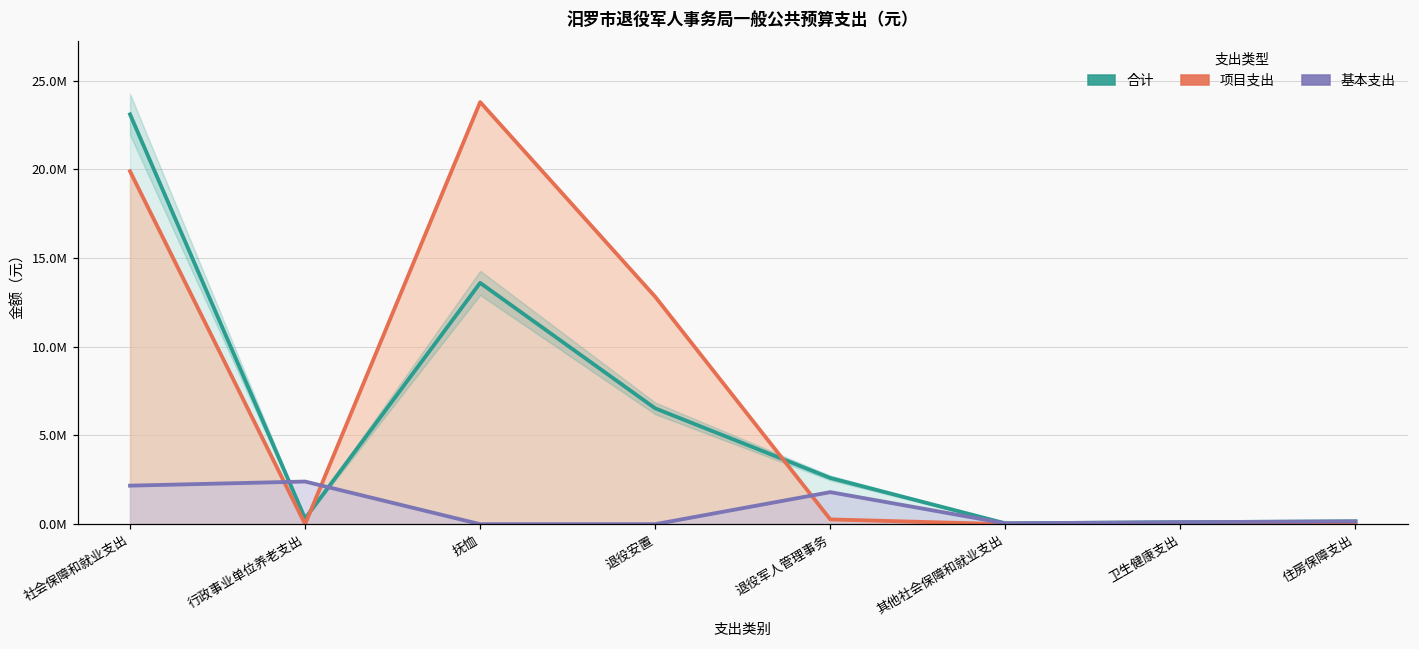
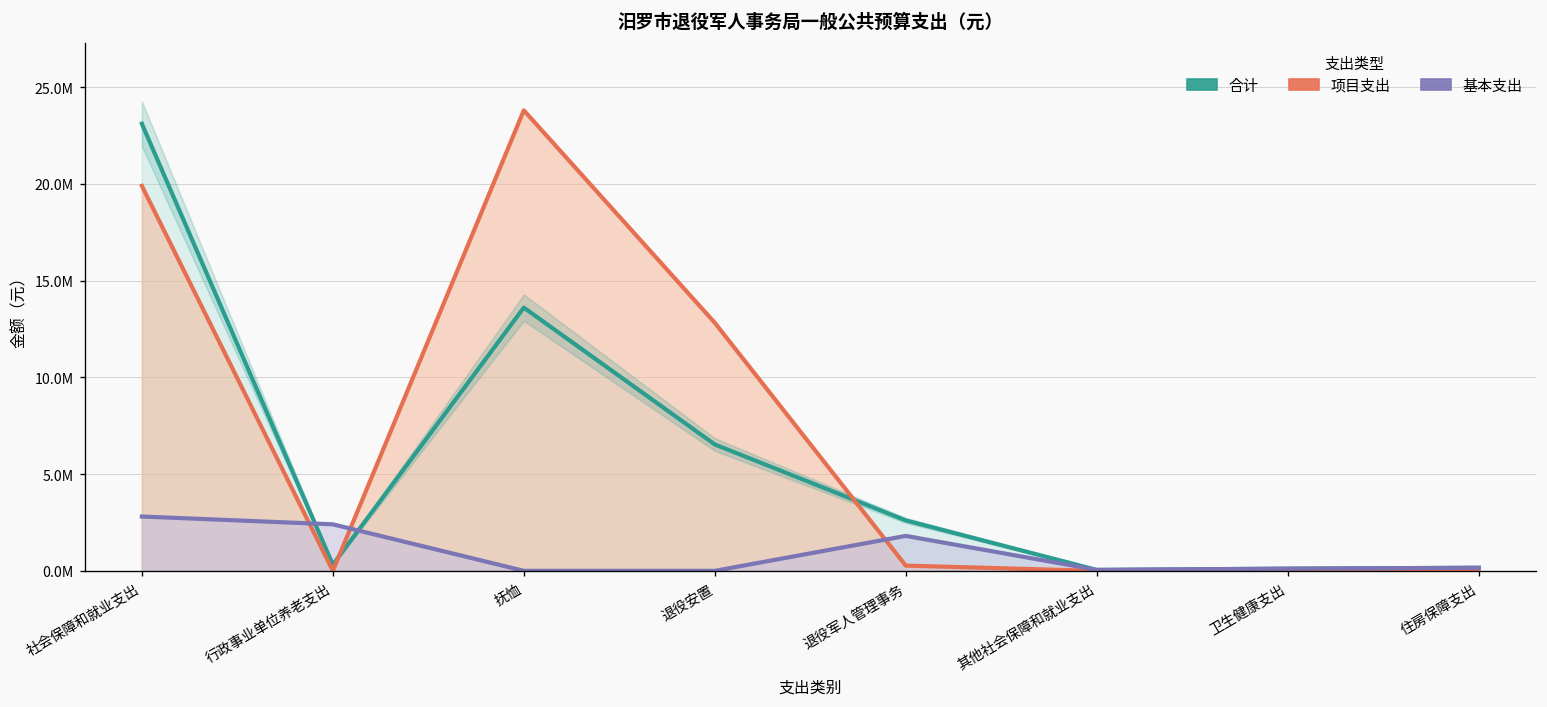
基本支出, 社会保障和就业支出: 2200000 -> 2800000
